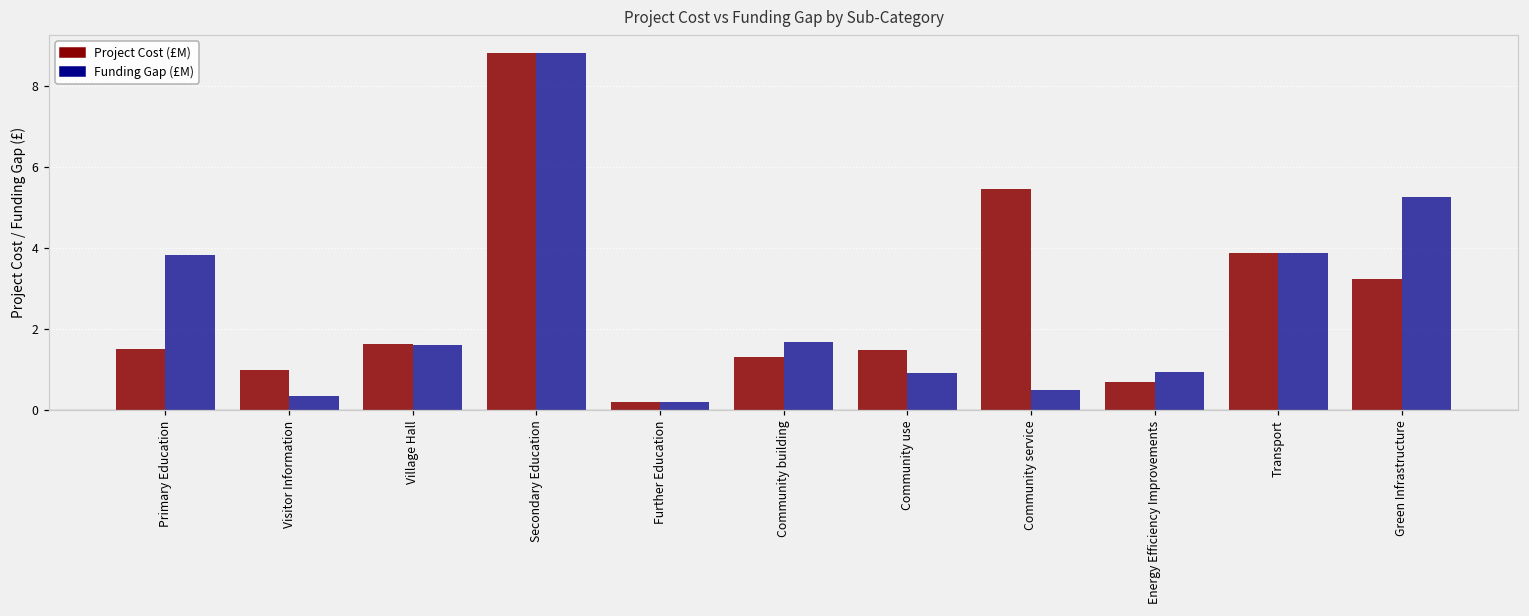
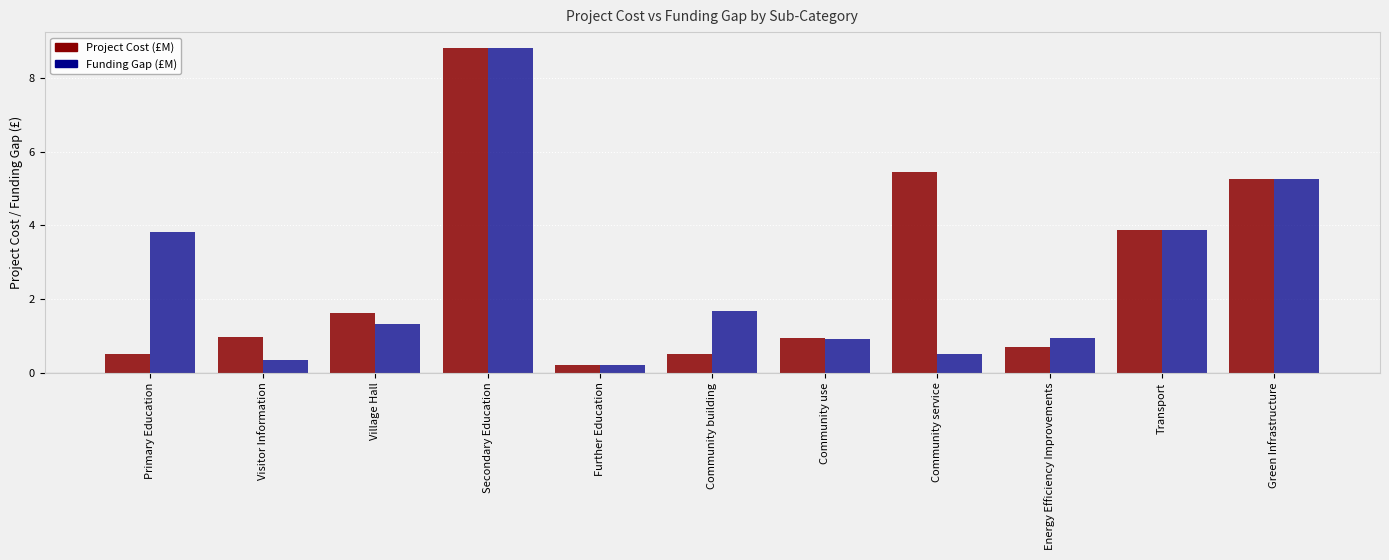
Project Cost (£M), Primary Education: 1.5 -> 0.5
Funding Gap (£M), Village Hall: 1.6 -> 1.3
Project Cost (£M), Community building: 1.3 -> 0.5
Project Cost (£M), Community use: 1.5 -> 0.9
Project Cost (£M), Green Infrastructure: 3.2 -> 5.3
